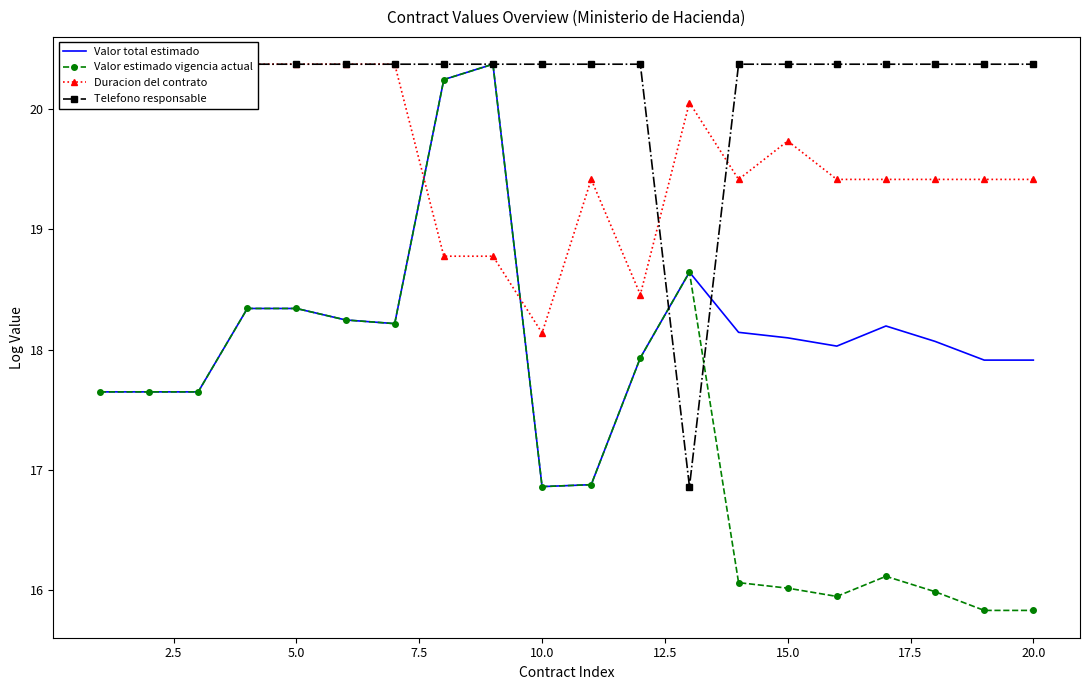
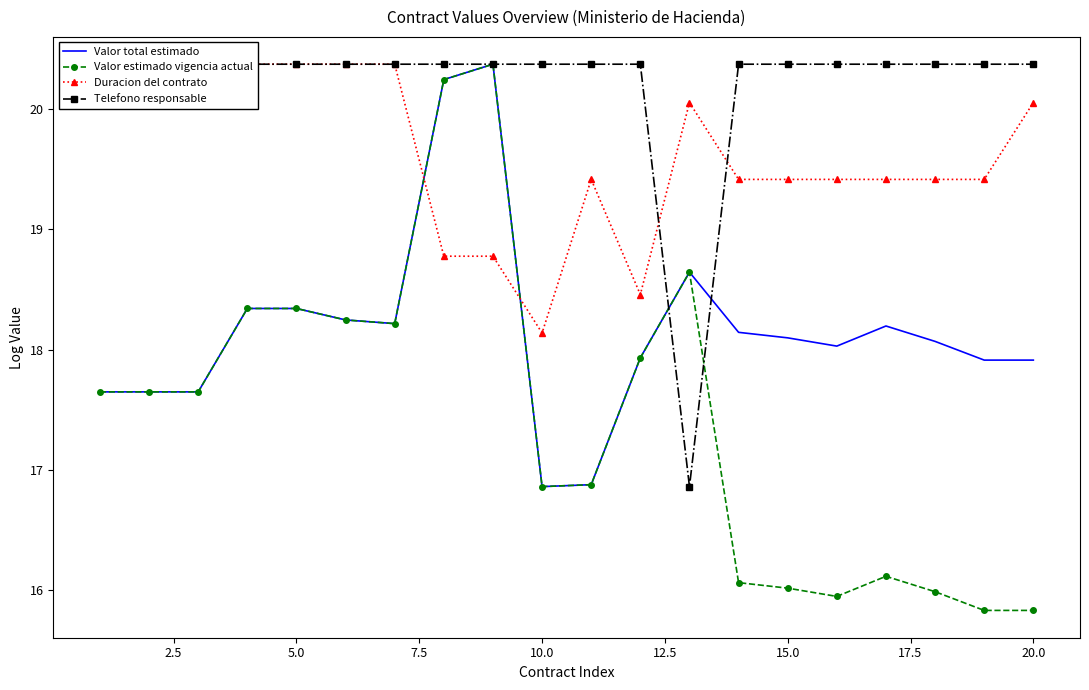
Duracion del contrato, 15.0: 19.73 -> 19.41
Duracion del contrato, 20.0: 19.41 -> 20.05
